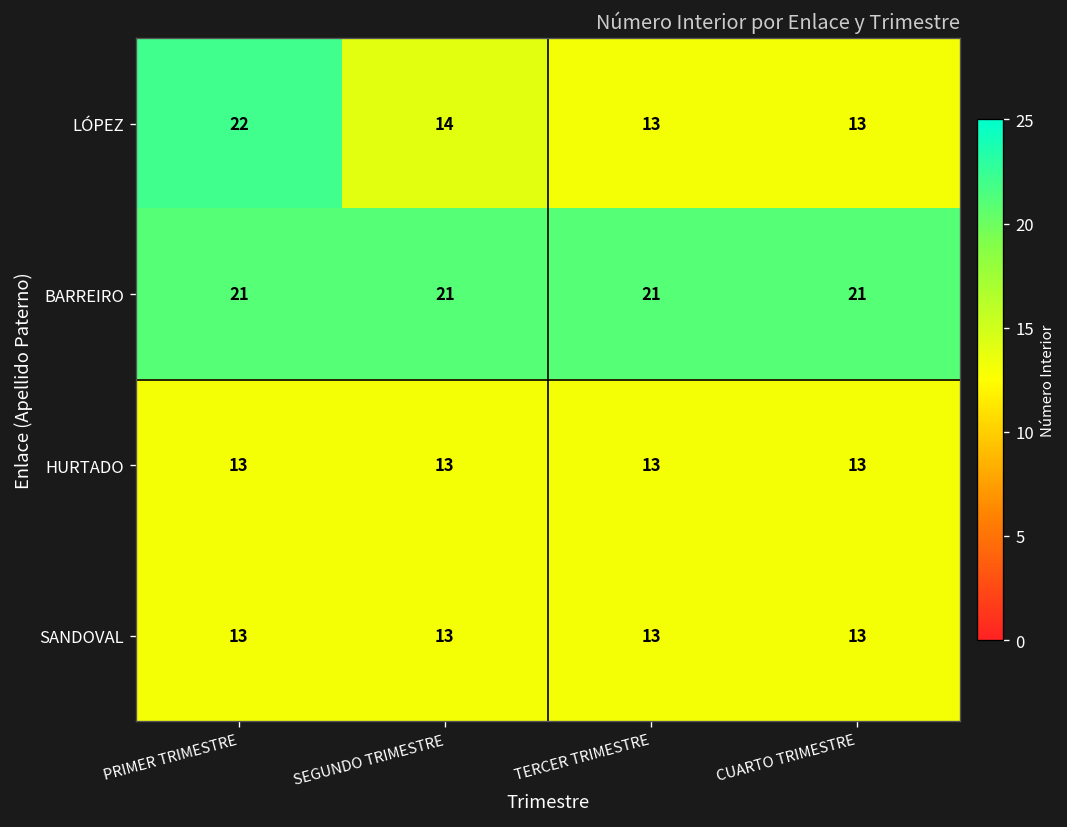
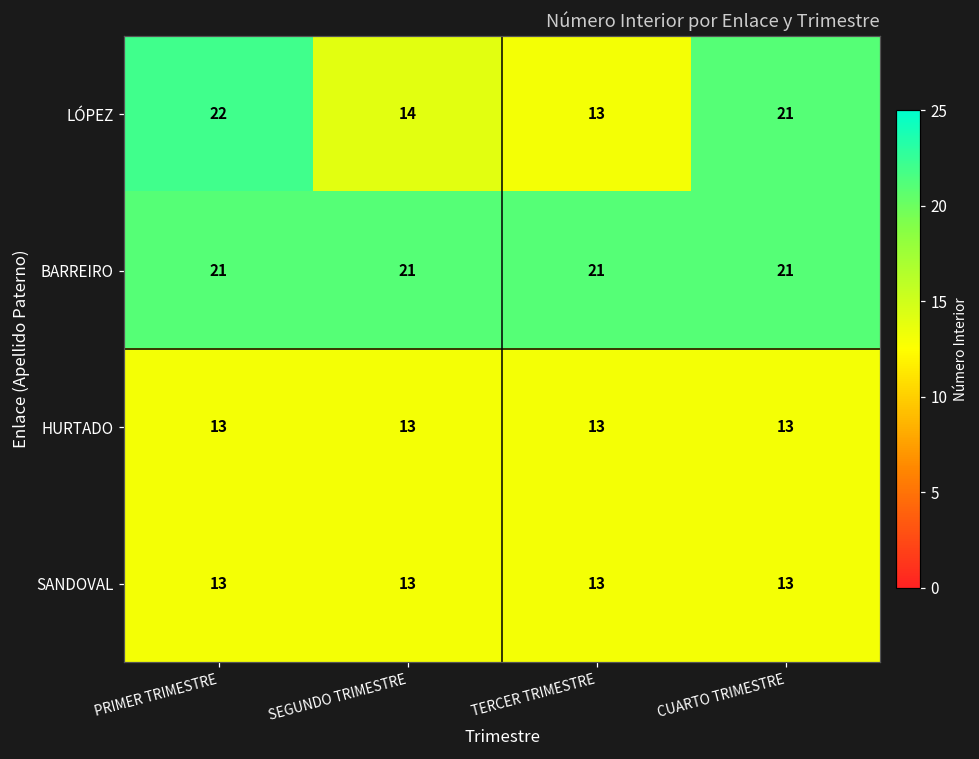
LÓPEZ, CUARTO TRIMESTRE: 13 -> 21
